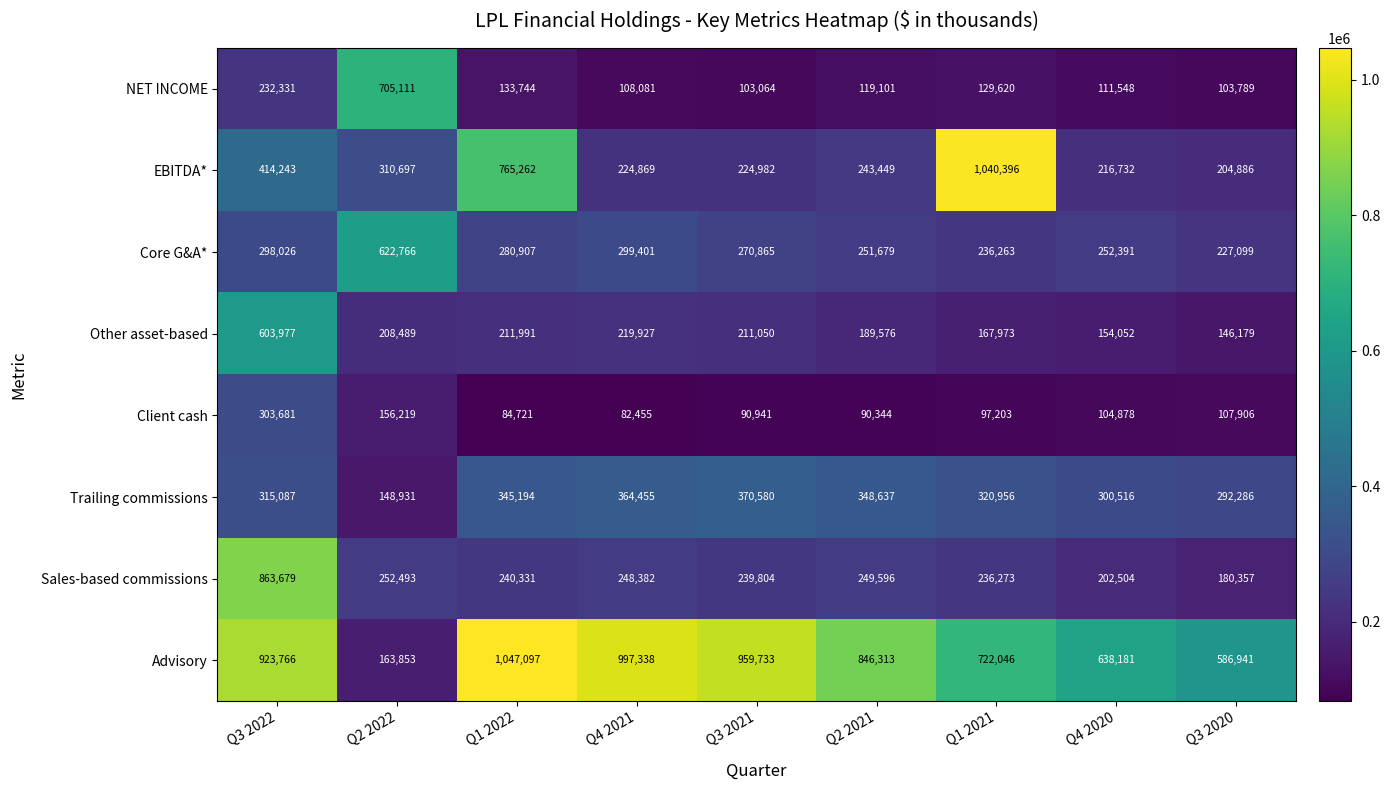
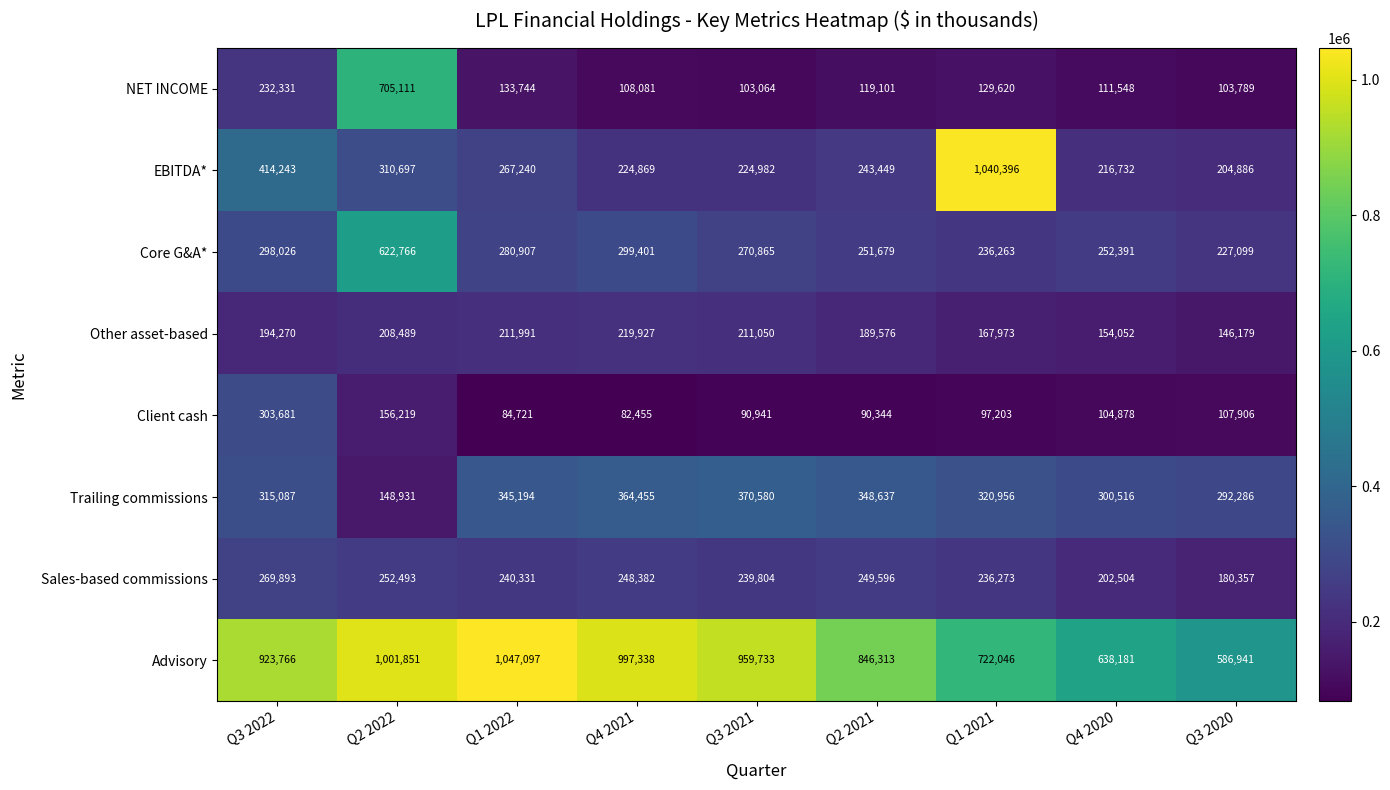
EBITDA*, Q1 2022: 765,262 -> 267,240
Other asset-based, Q3 2022: 603,977 -> 194,270
Sales-based commissions, Q3 2022: 863,679 -> 269,893
Advisory, Q2 2022: 163,853 -> 1,001,851
